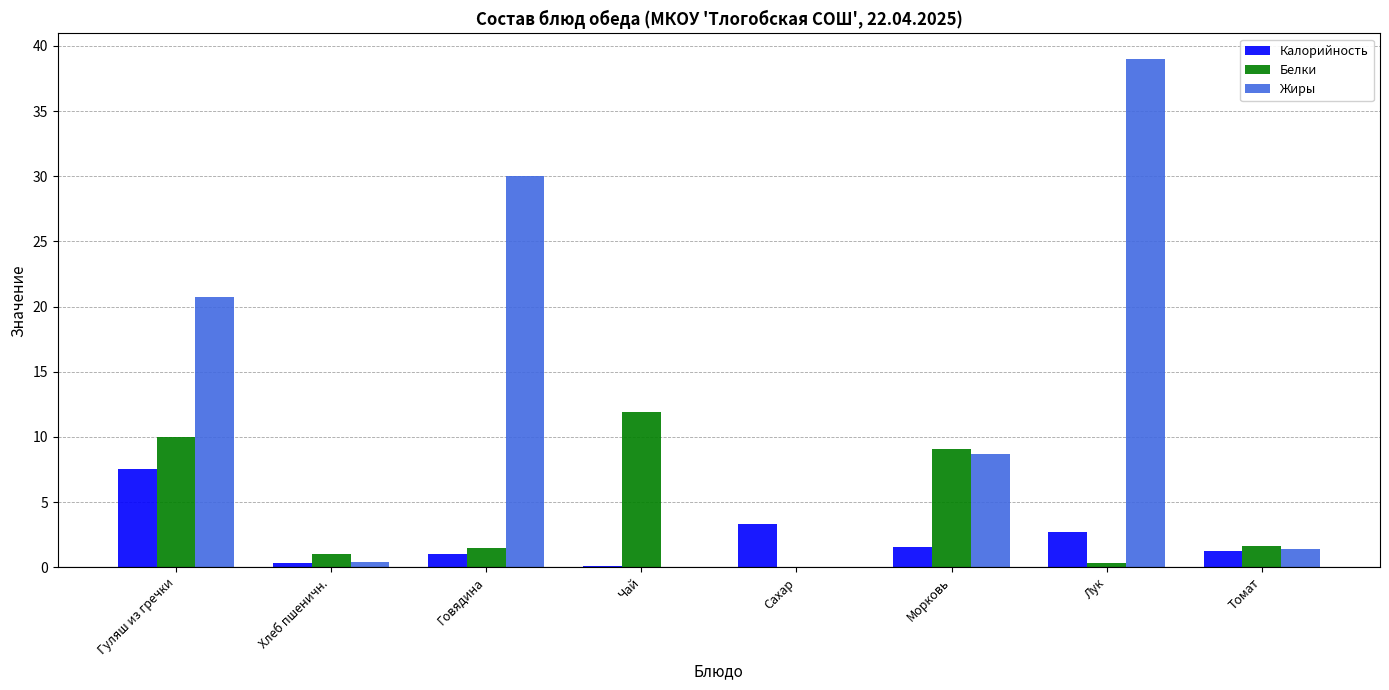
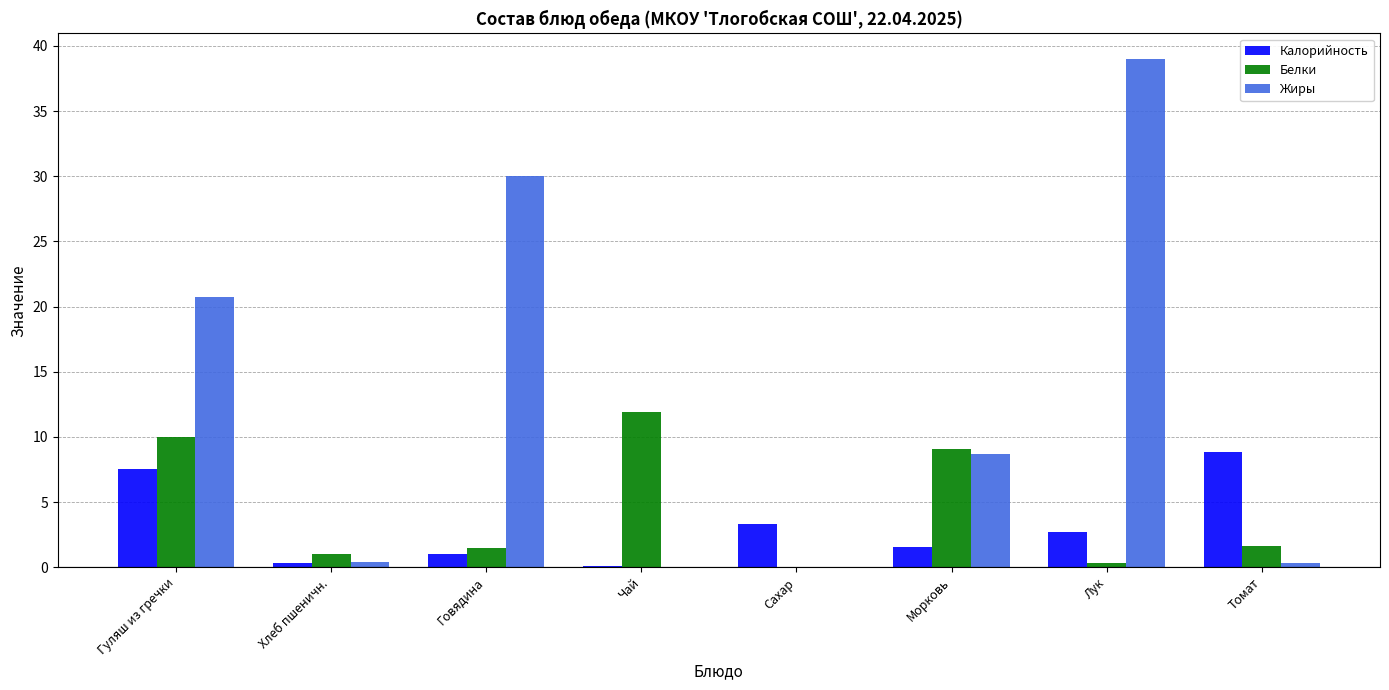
Калорийность, Томат: 1.2 -> 8.8
Жиры, Томат: 1.4 -> 0.3
